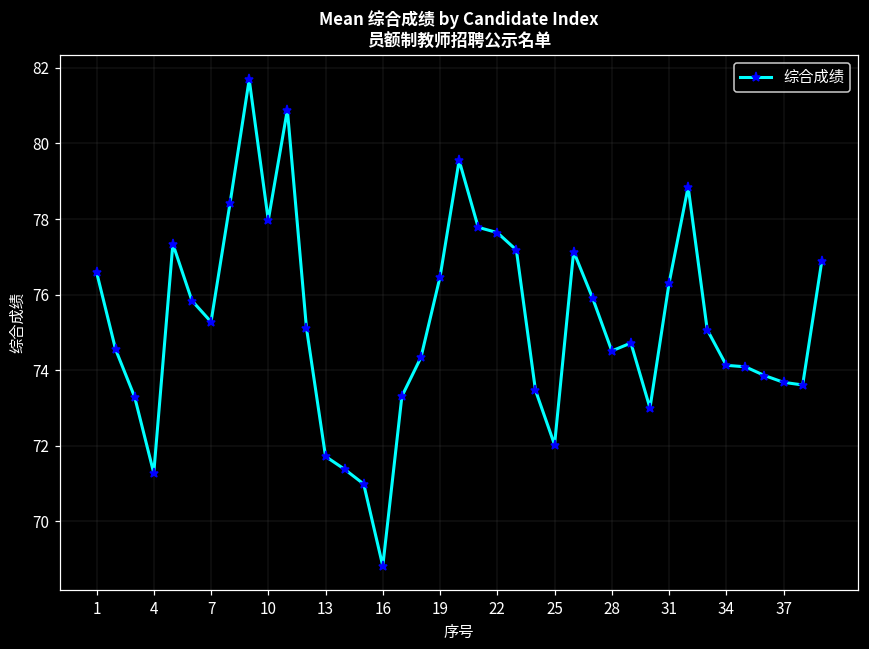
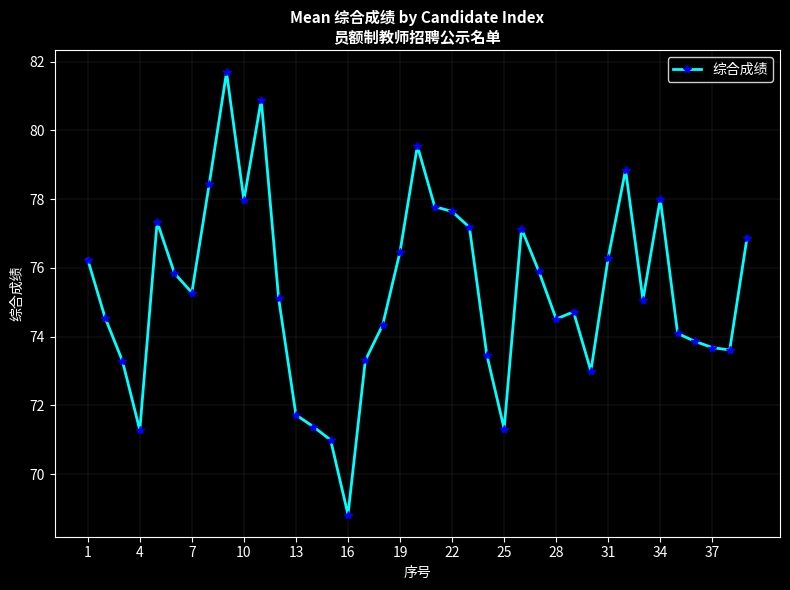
1: 76.6 -> 76.2
25: 72.0 -> 71.3
34: 74.1 -> 78.0
